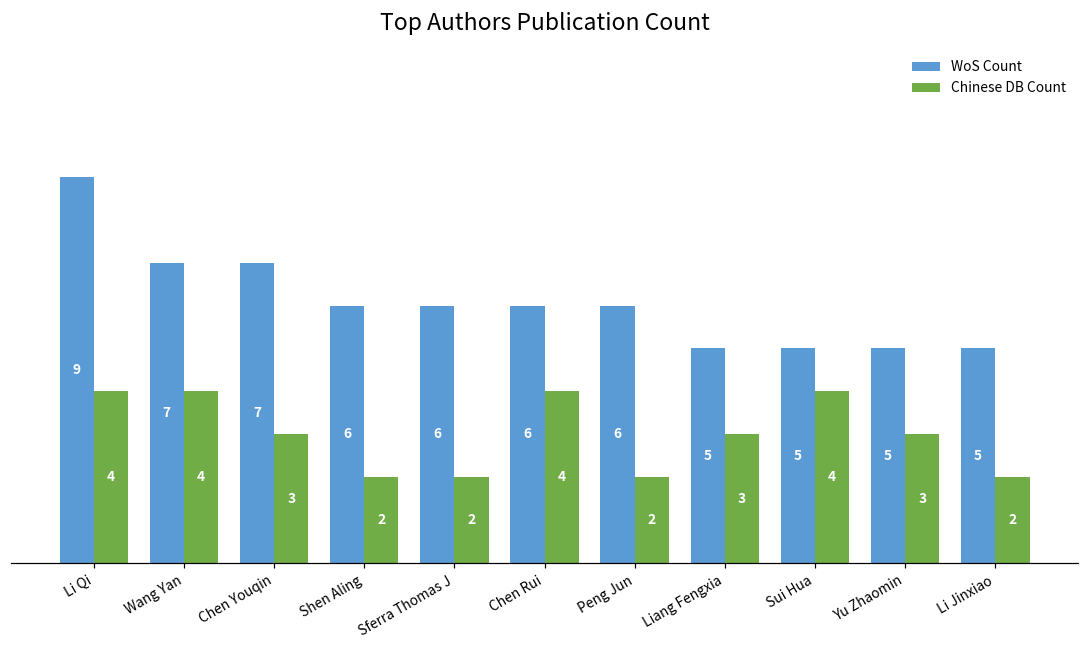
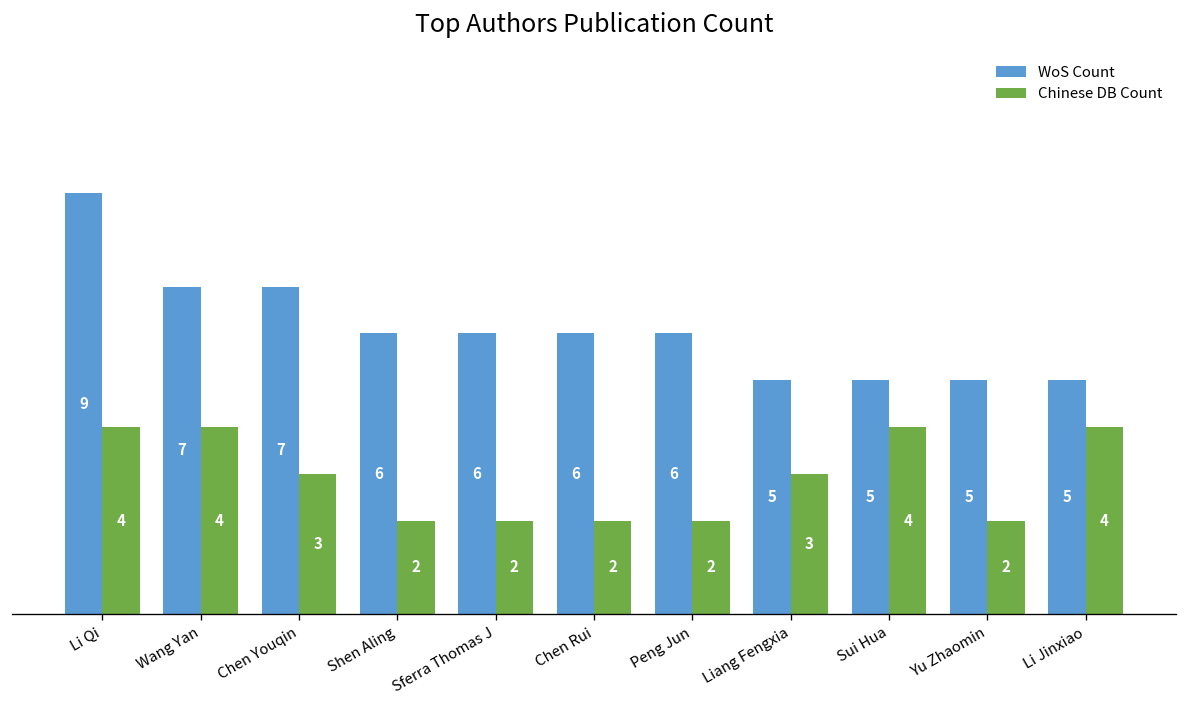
Chinese DB Count, Chen Rui: 4 -> 2
Chinese DB Count, Yu Zhaomin: 3 -> 2
Chinese DB Count, Li Jinxiao: 2 -> 4
